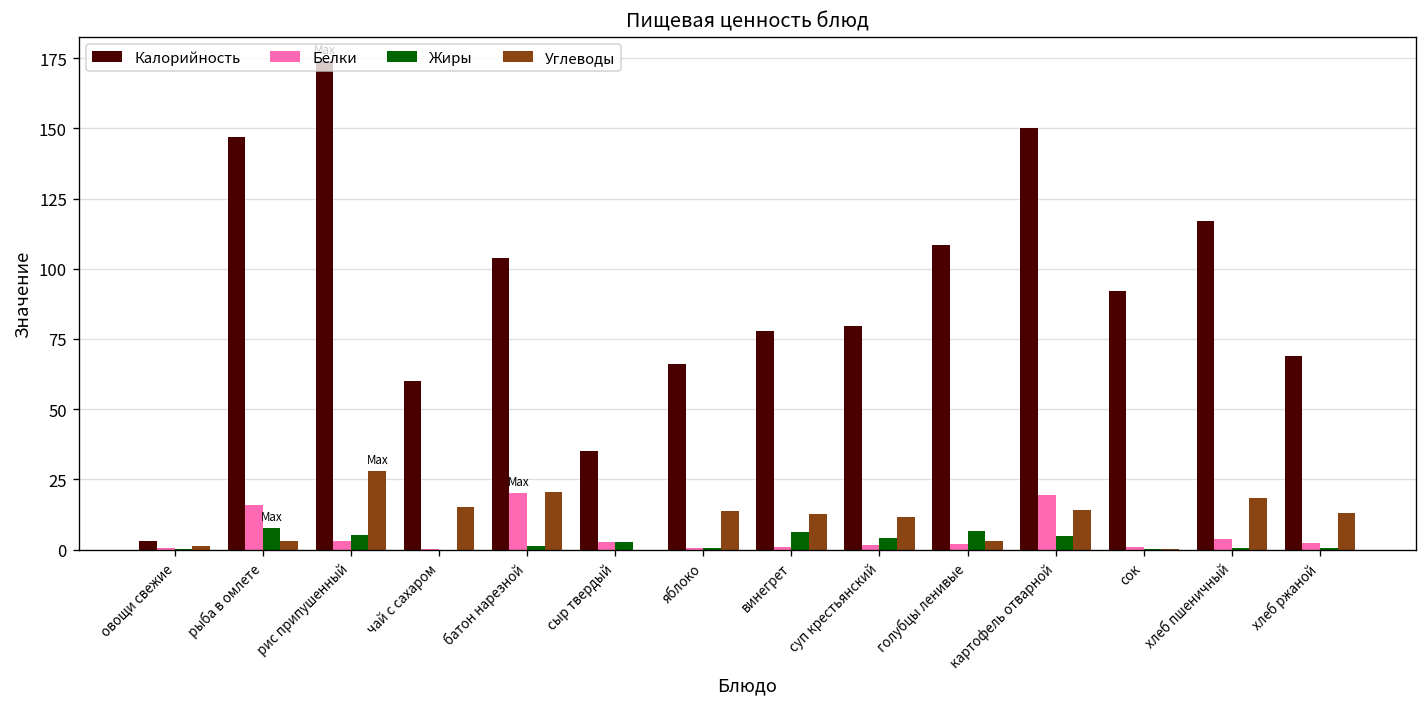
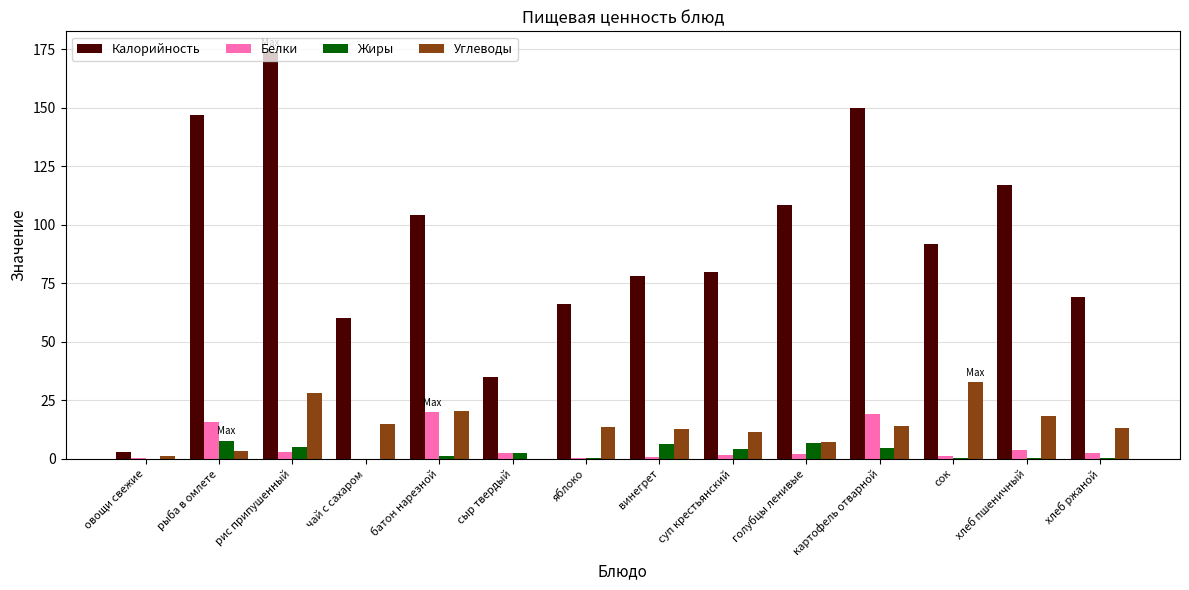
Углеводы, голубцы ленивые: 3 -> 7
Углеводы, сок: 0 -> 33
